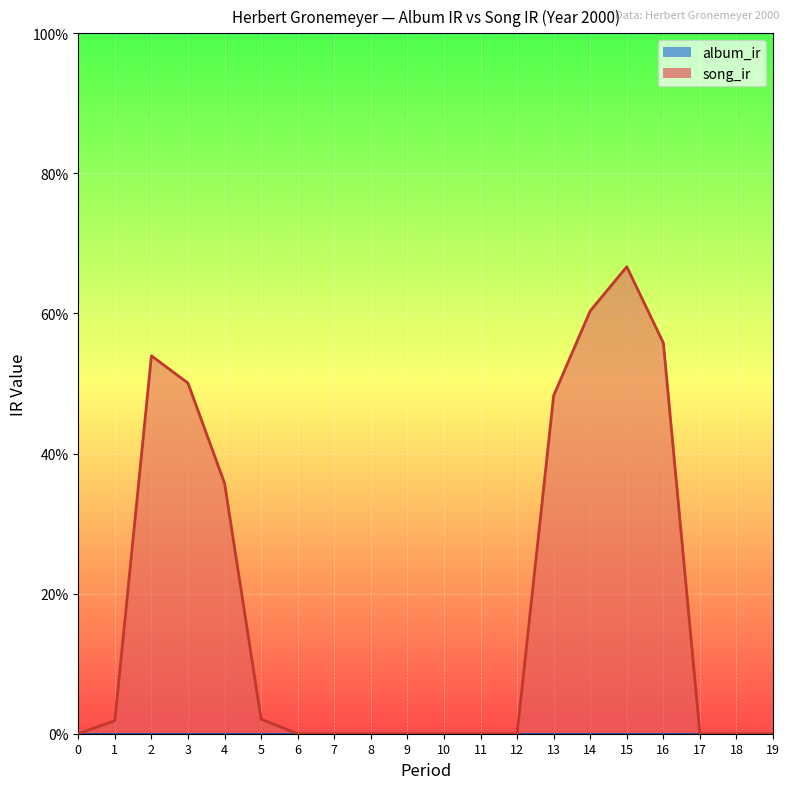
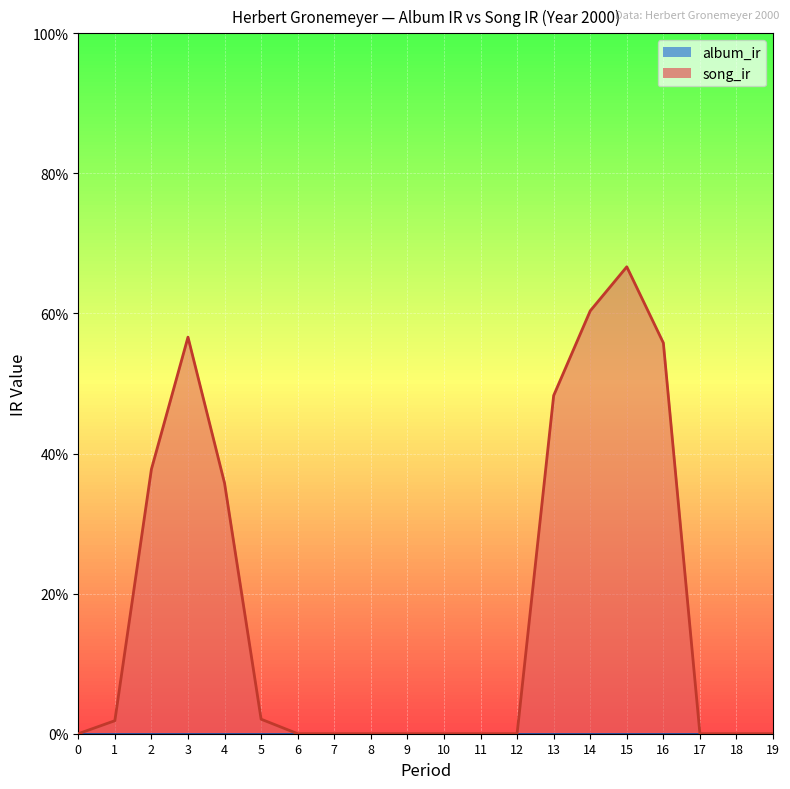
song_ir, 2: 54% -> 38%
song_ir, 3: 50% -> 57%
